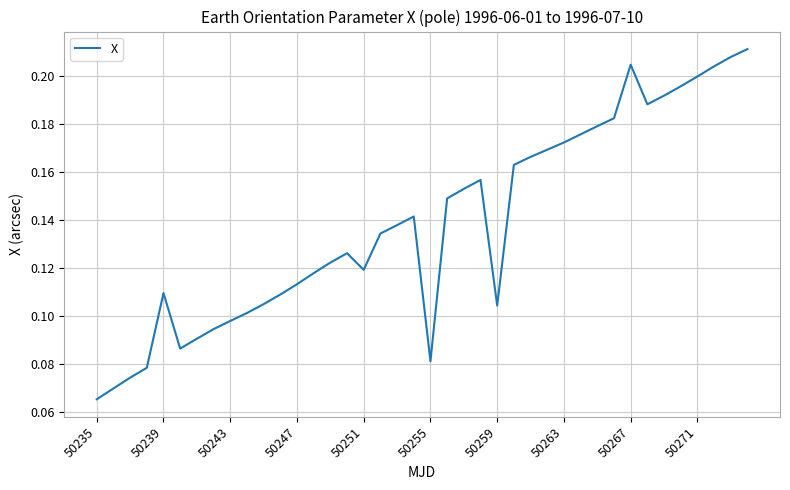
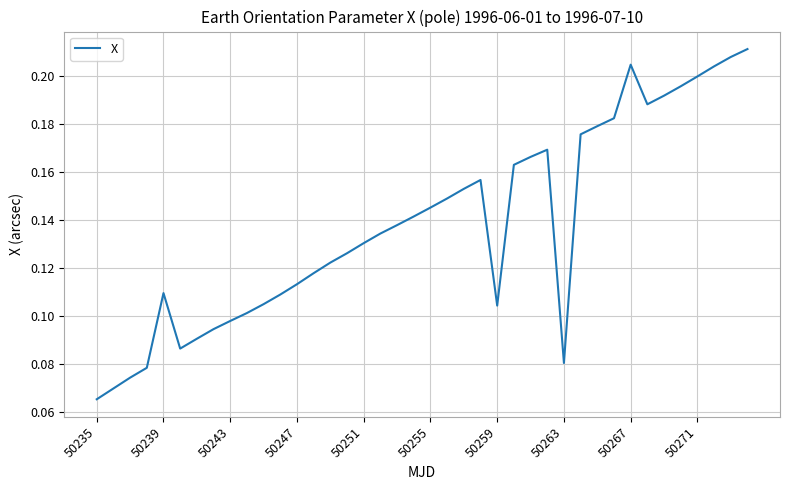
50251: 0.119 -> 0.130
50255: 0.081 -> 0.145
50263: 0.172 -> 0.080
